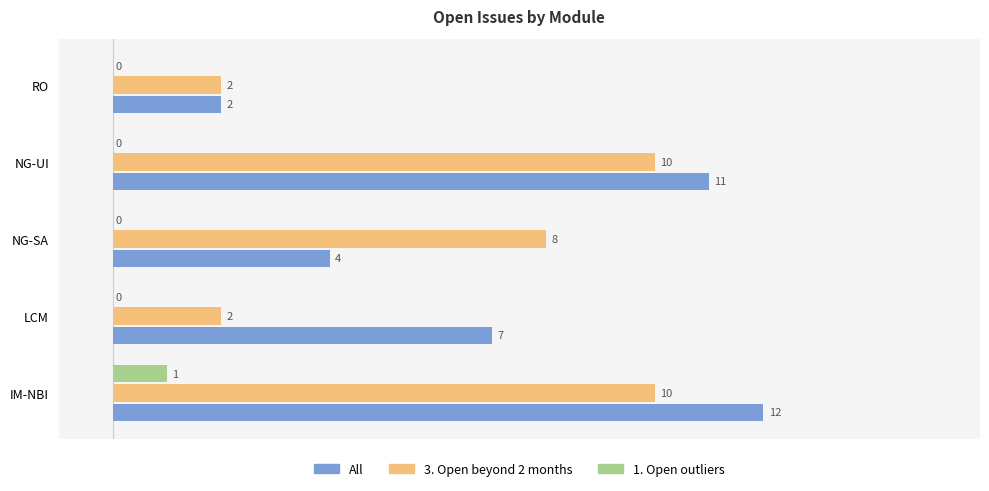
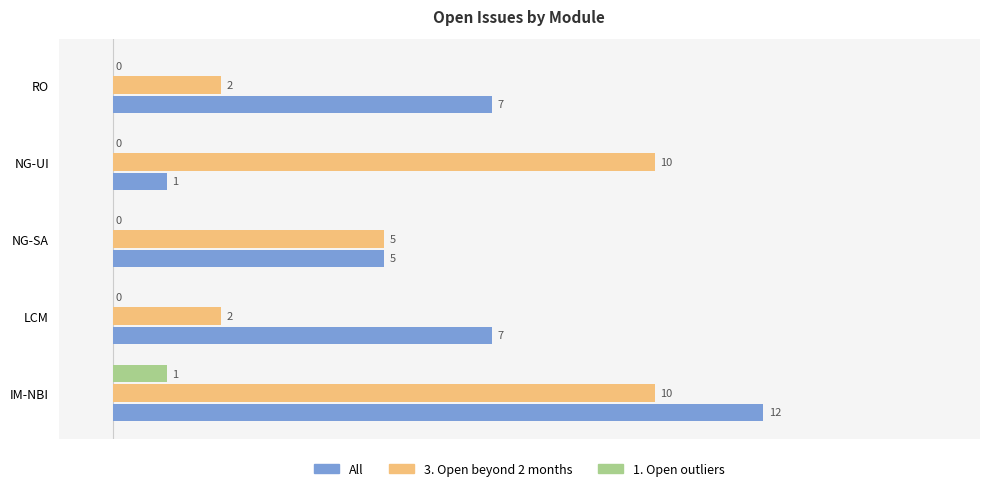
All, RO: 2 -> 7
All, NG-UI: 11 -> 1
3. Open beyond 2 months, NG-SA: 8 -> 5
All, NG-SA: 4 -> 5
